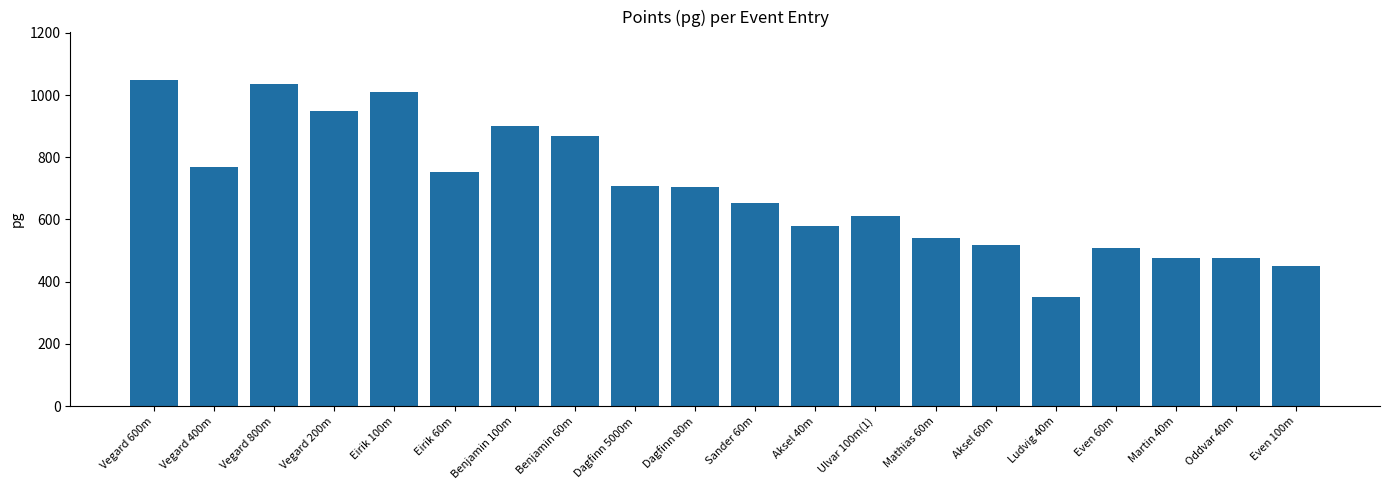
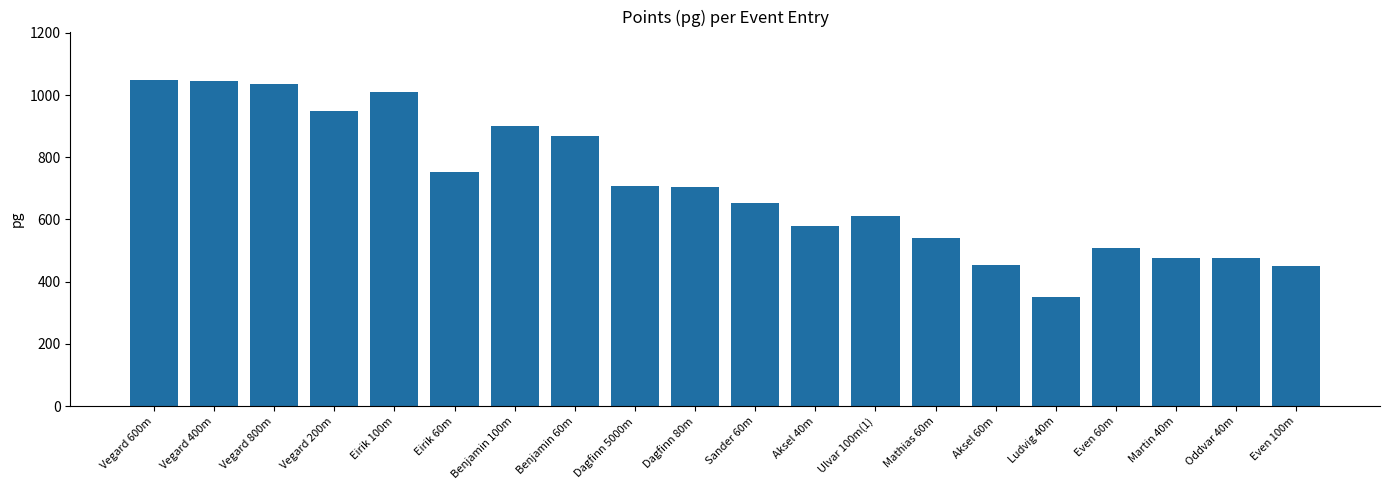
Vegard 400m: 770 -> 1050
Aksel 60m: 520 -> 450
